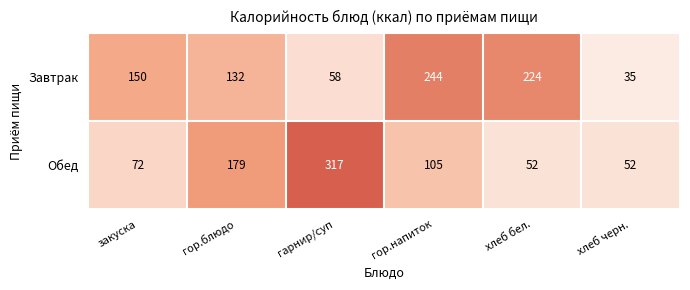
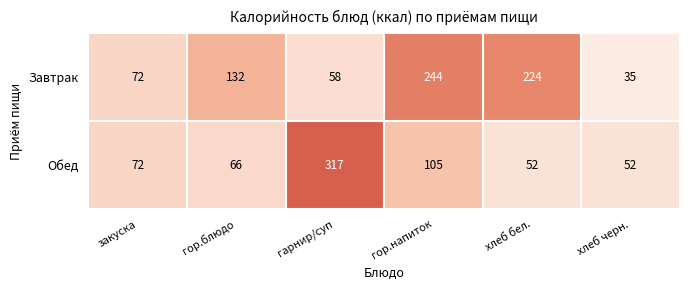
Завтрак, закуска: 150 -> 72
Обед, гор.блюдо: 179 -> 66
